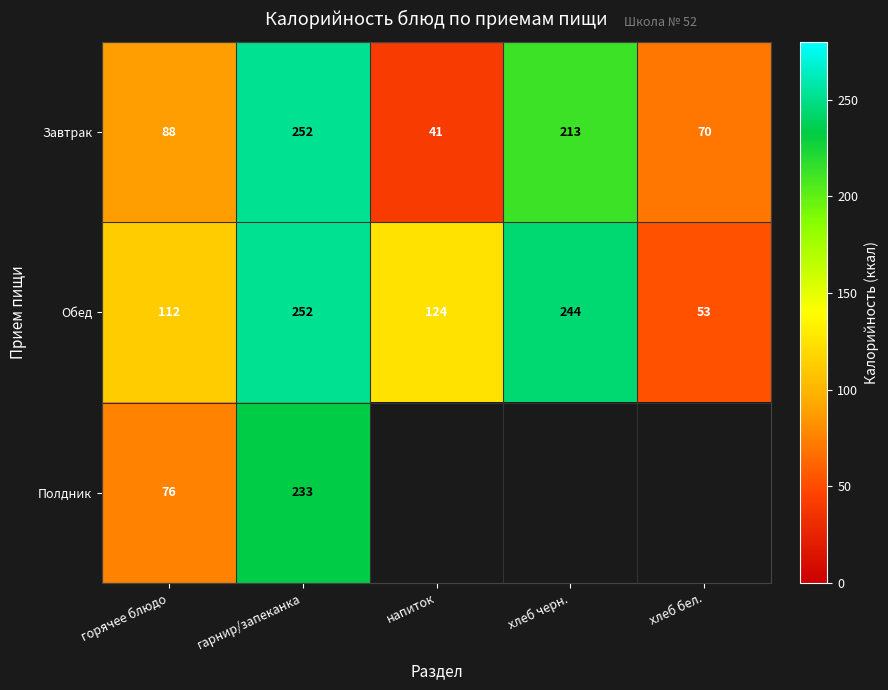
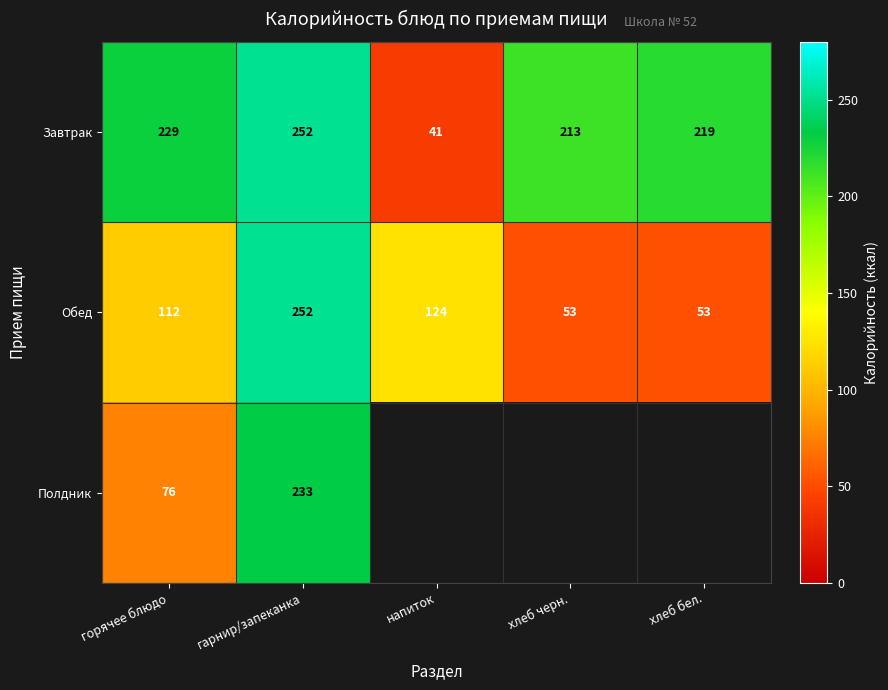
Завтрак, горячее блюдо: 88 -> 229
Завтрак, хлеб бел.: 70 -> 219
Обед, хлеб черн.: 244 -> 53
